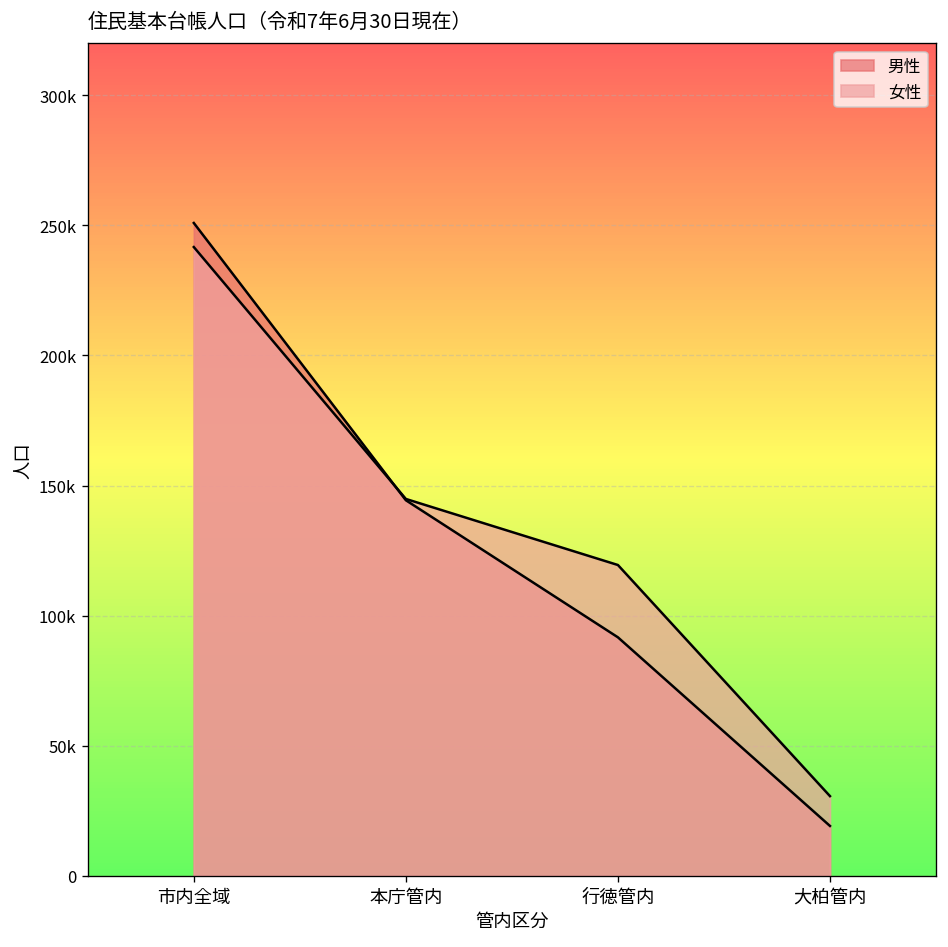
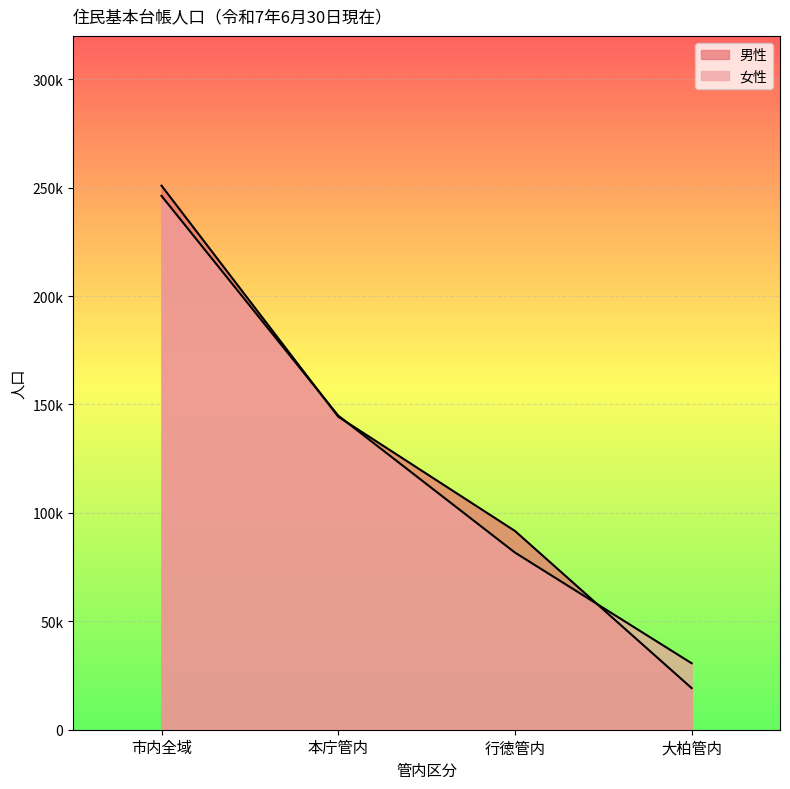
女性, 市内全域: 242000 -> 246000
女性, 行徳管内: 119000 -> 82000
